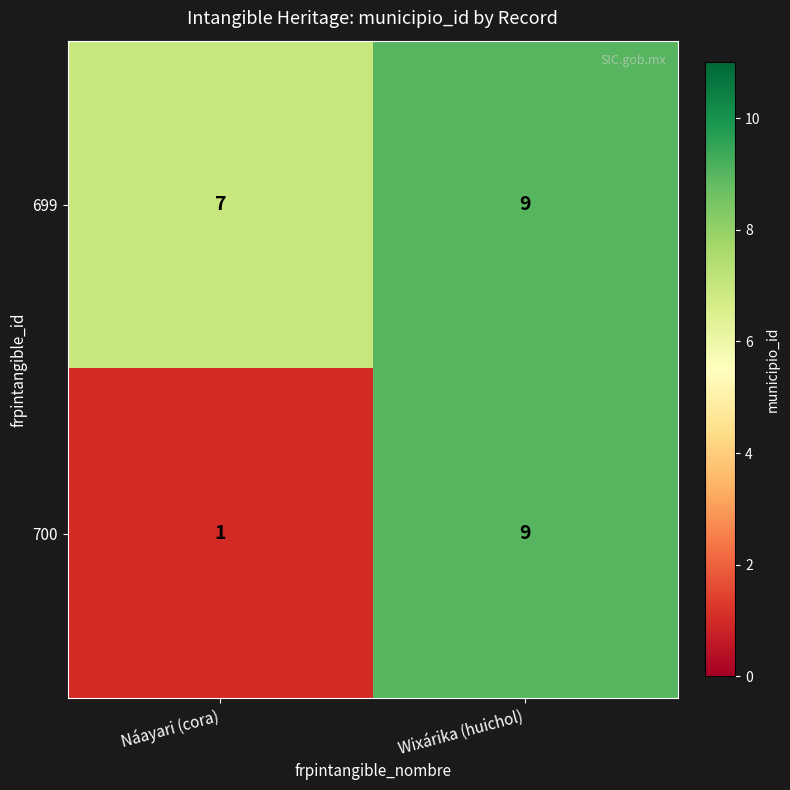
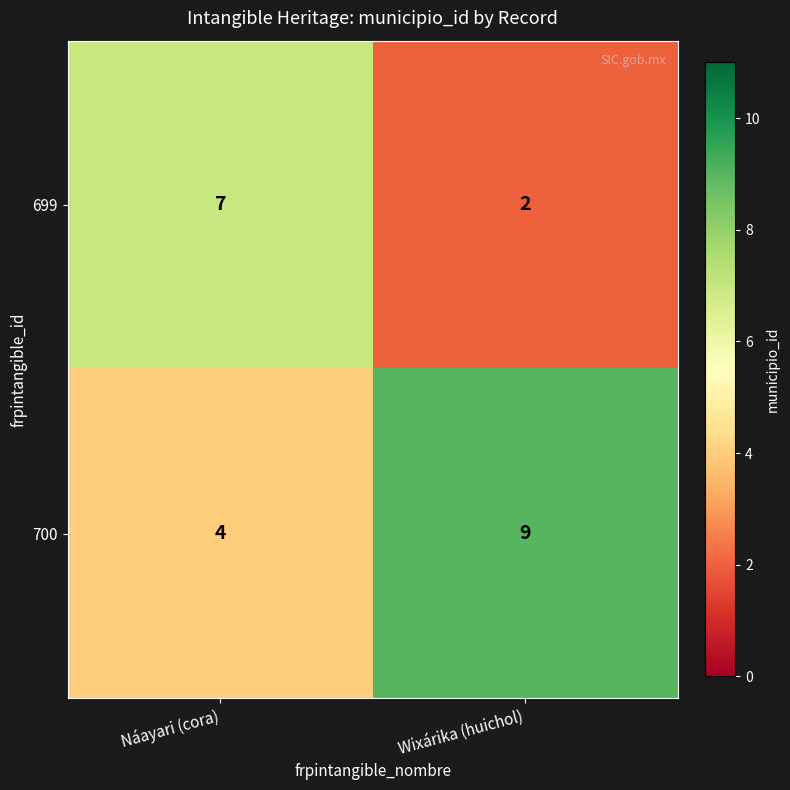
699, Wixárika (huichol): 9 -> 2
700, Náayari (cora): 1 -> 4
